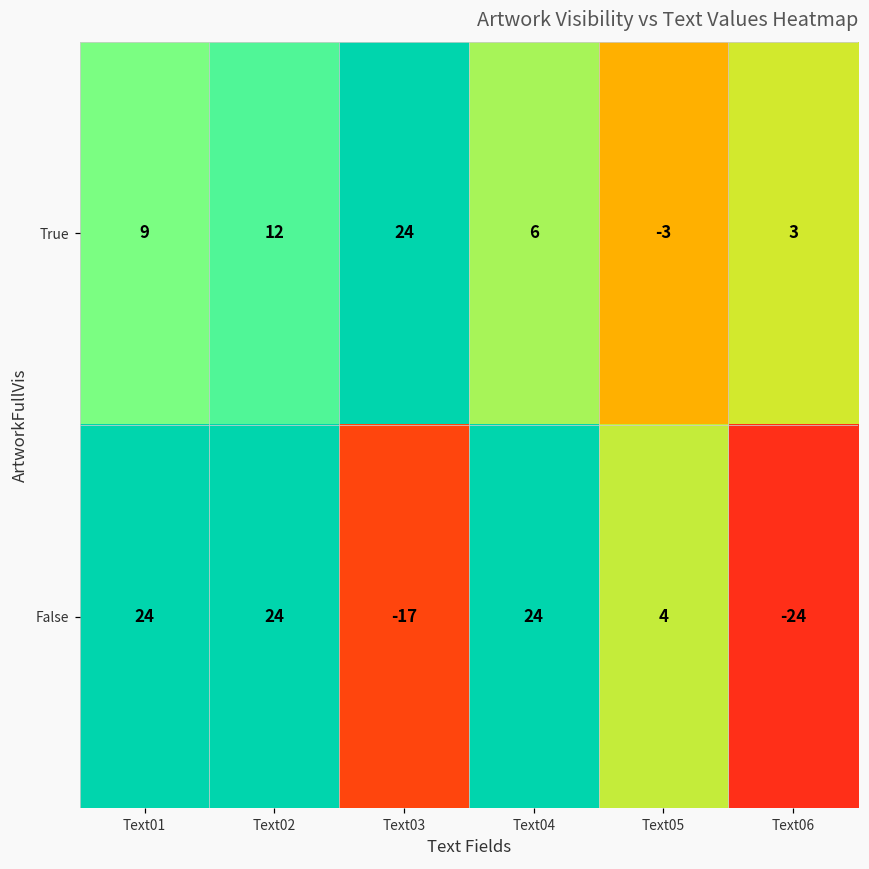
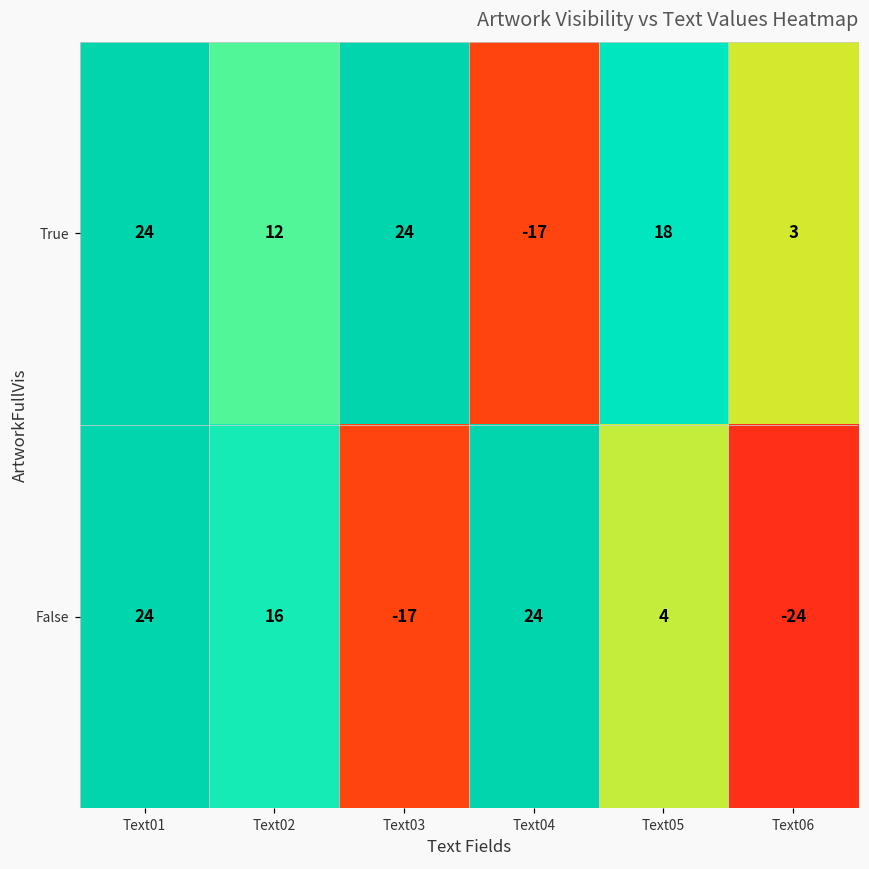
True, Text01: 9 -> 24
True, Text04: 6 -> -17
True, Text05: -3 -> 18
False, Text02: 24 -> 16
